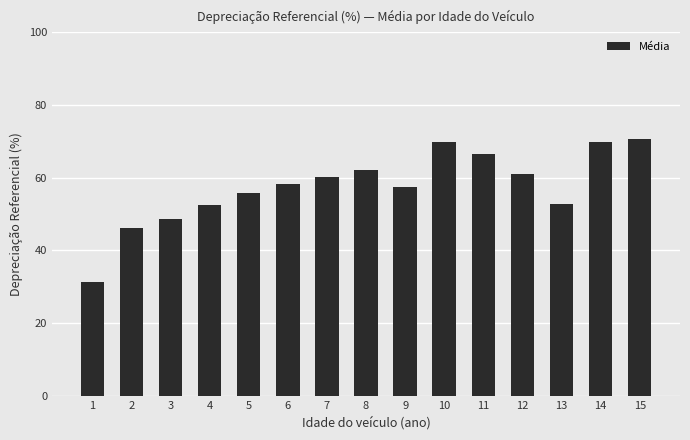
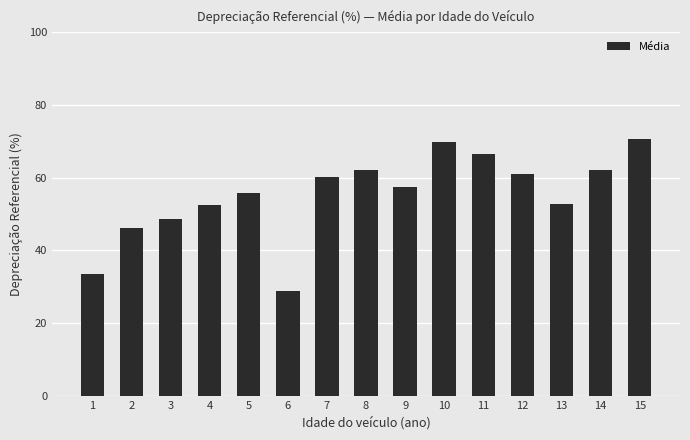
1: 31 -> 34
6: 58 -> 29
14: 70 -> 62
